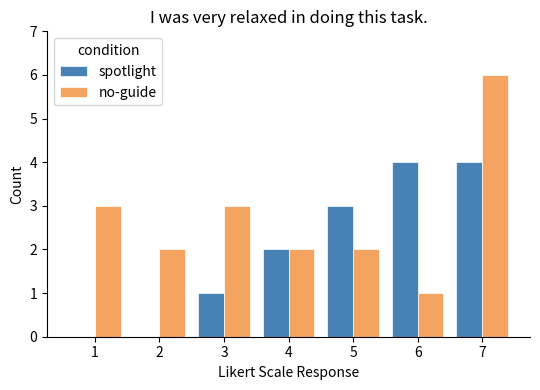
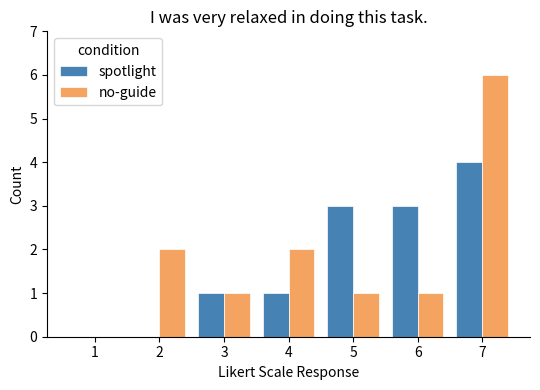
no-guide, 1: 3 -> 0
no-guide, 3: 3 -> 1
spotlight, 4: 2 -> 1
no-guide, 5: 2 -> 1
spotlight, 6: 4 -> 3
